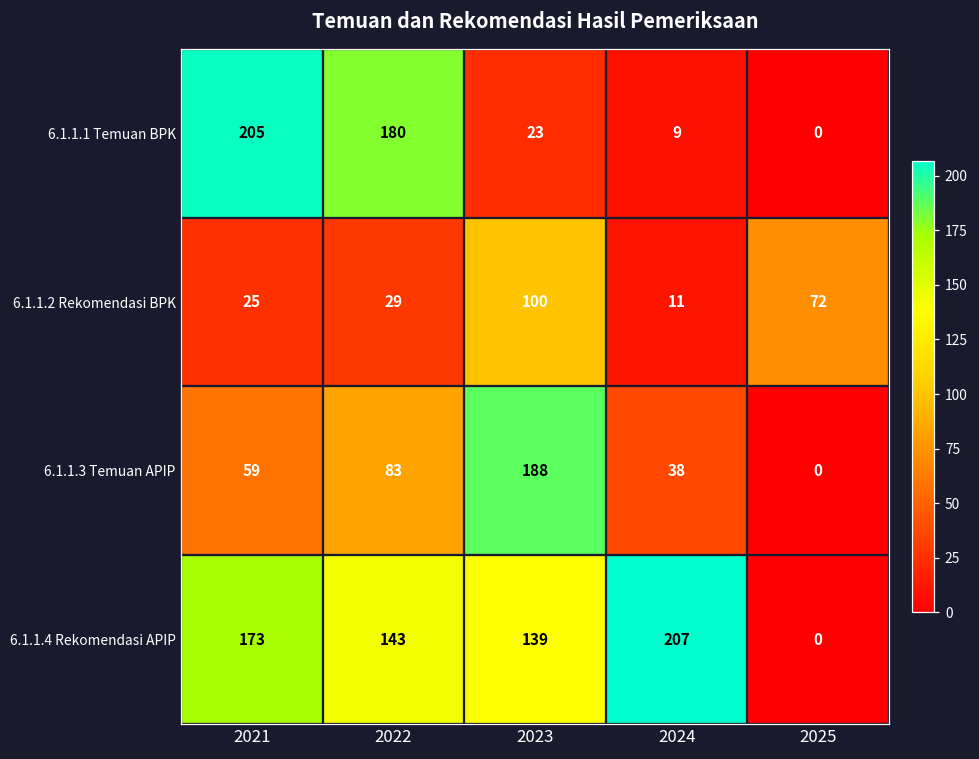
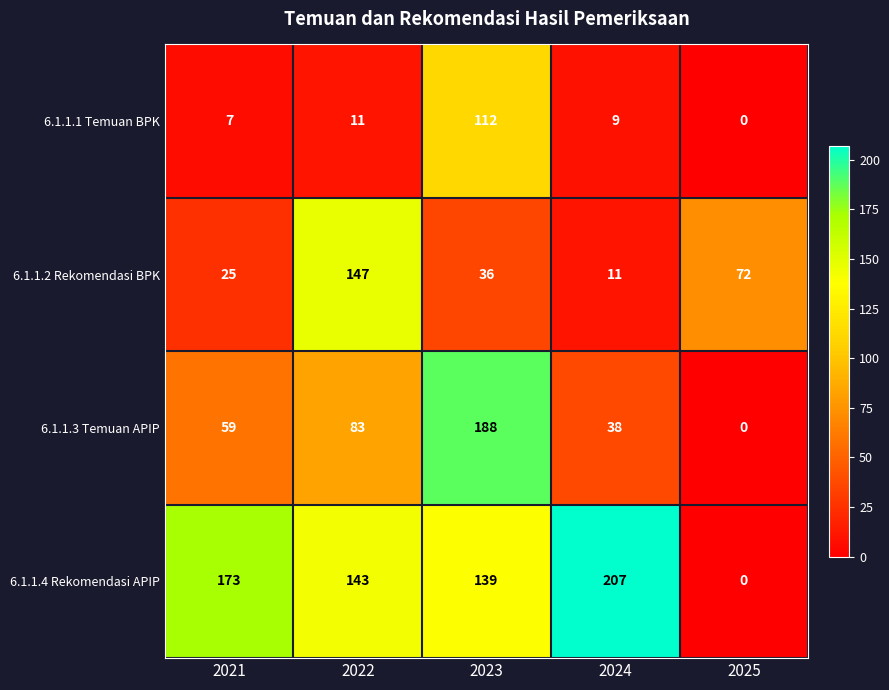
6.1.1.1 Temuan BPK, 2021: 205 -> 7
6.1.1.1 Temuan BPK, 2022: 180 -> 11
6.1.1.1 Temuan BPK, 2023: 23 -> 112
6.1.1.2 Rekomendasi BPK, 2022: 29 -> 147
6.1.1.2 Rekomendasi BPK, 2023: 100 -> 36
